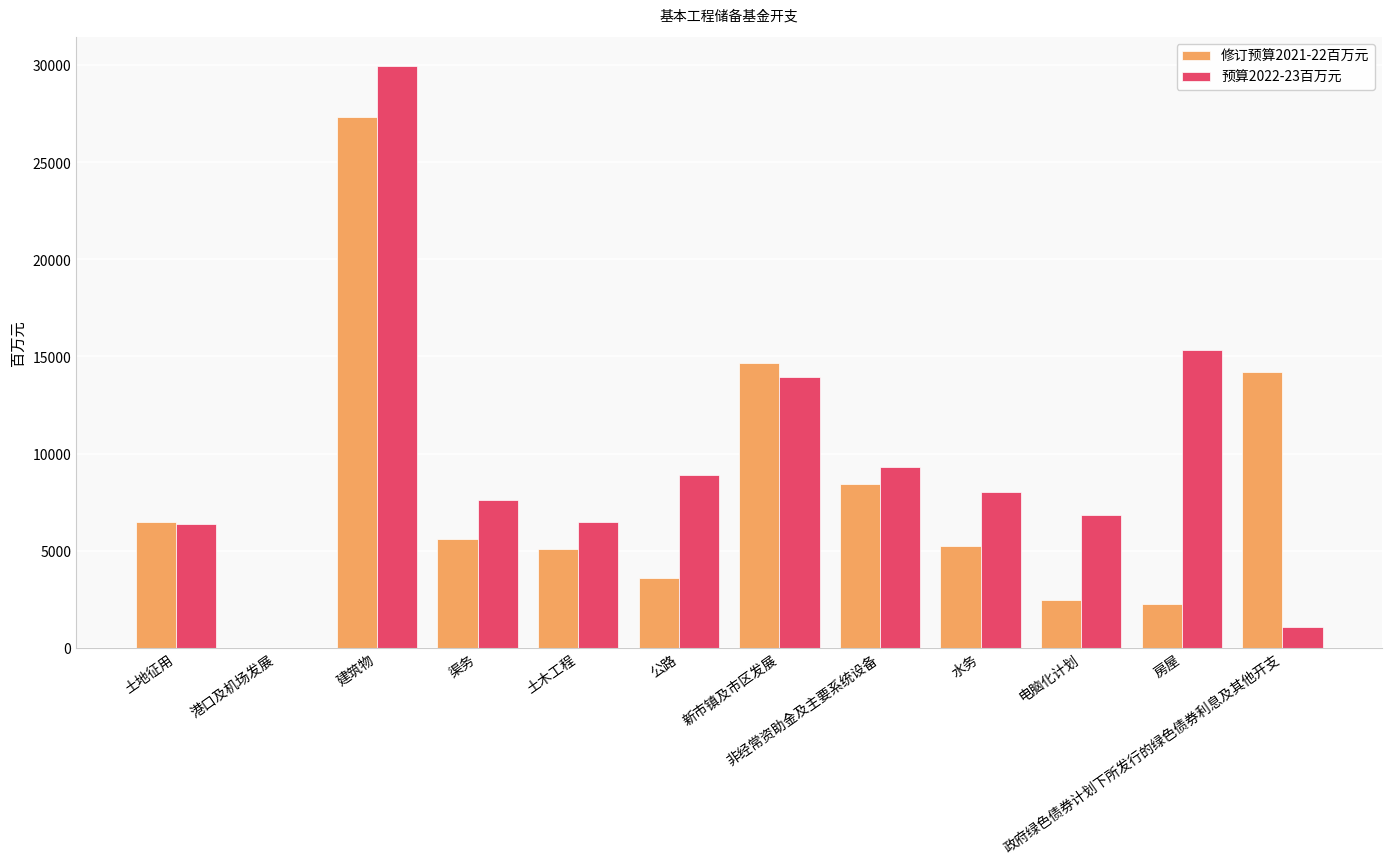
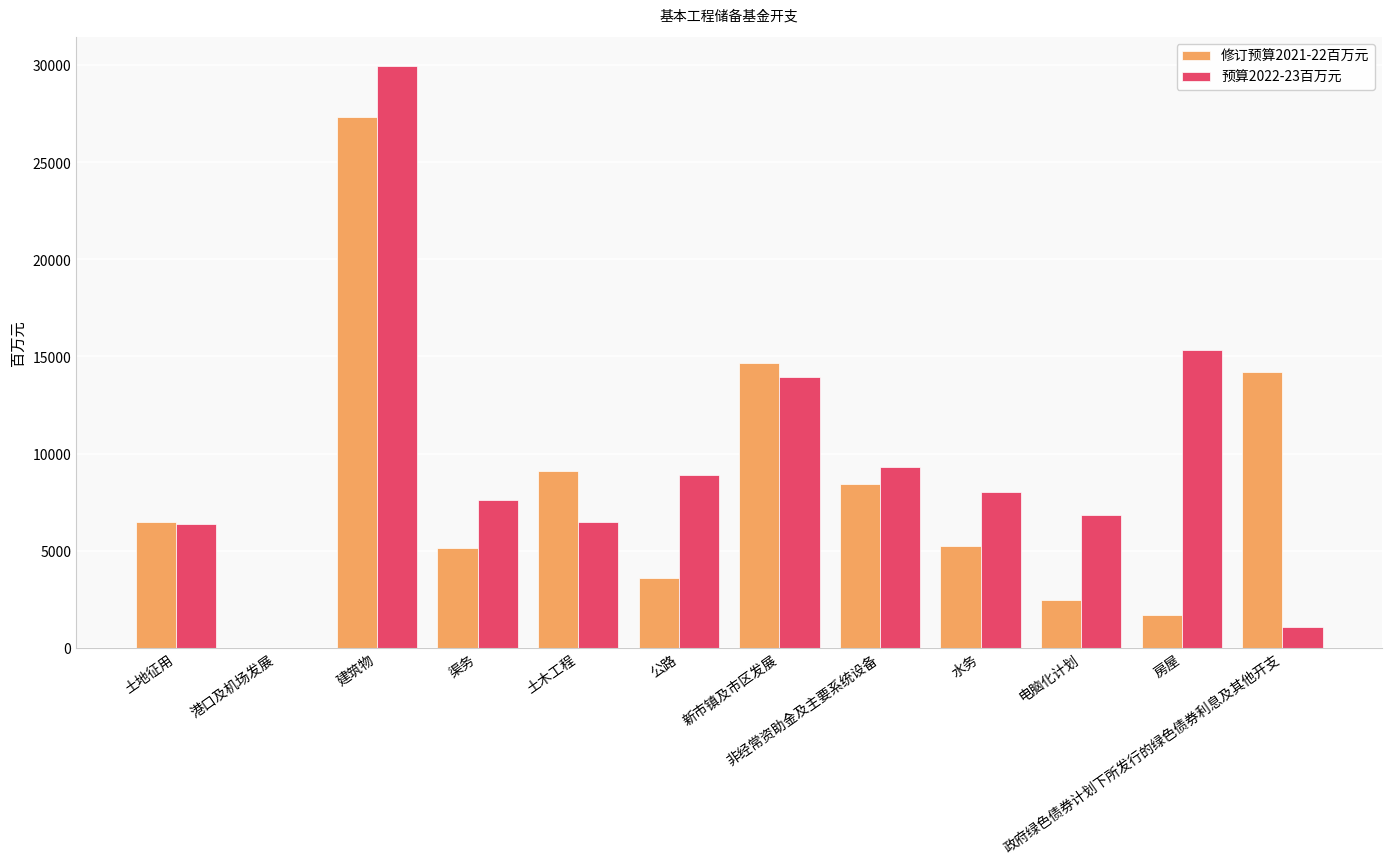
修订预算2021-22百万元, 渠务: 5600 -> 5100
修订预算2021-22百万元, 土木工程: 5100 -> 9100
修订预算2021-22百万元, 房屋: 2300 -> 1700
